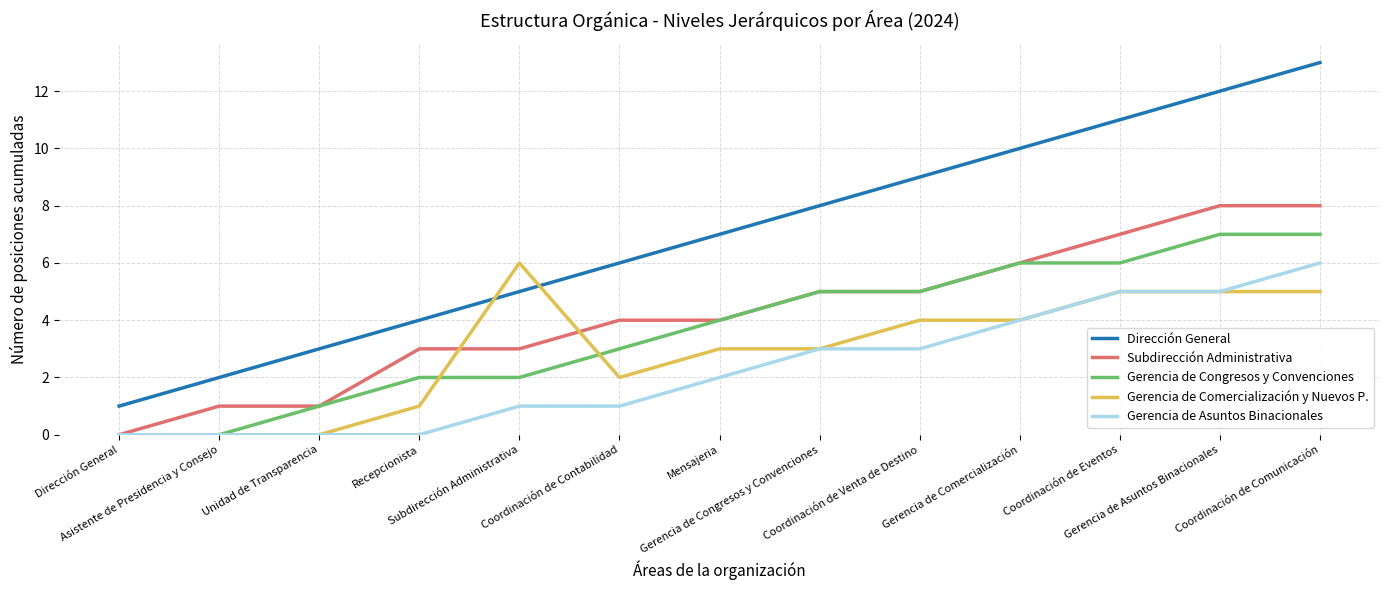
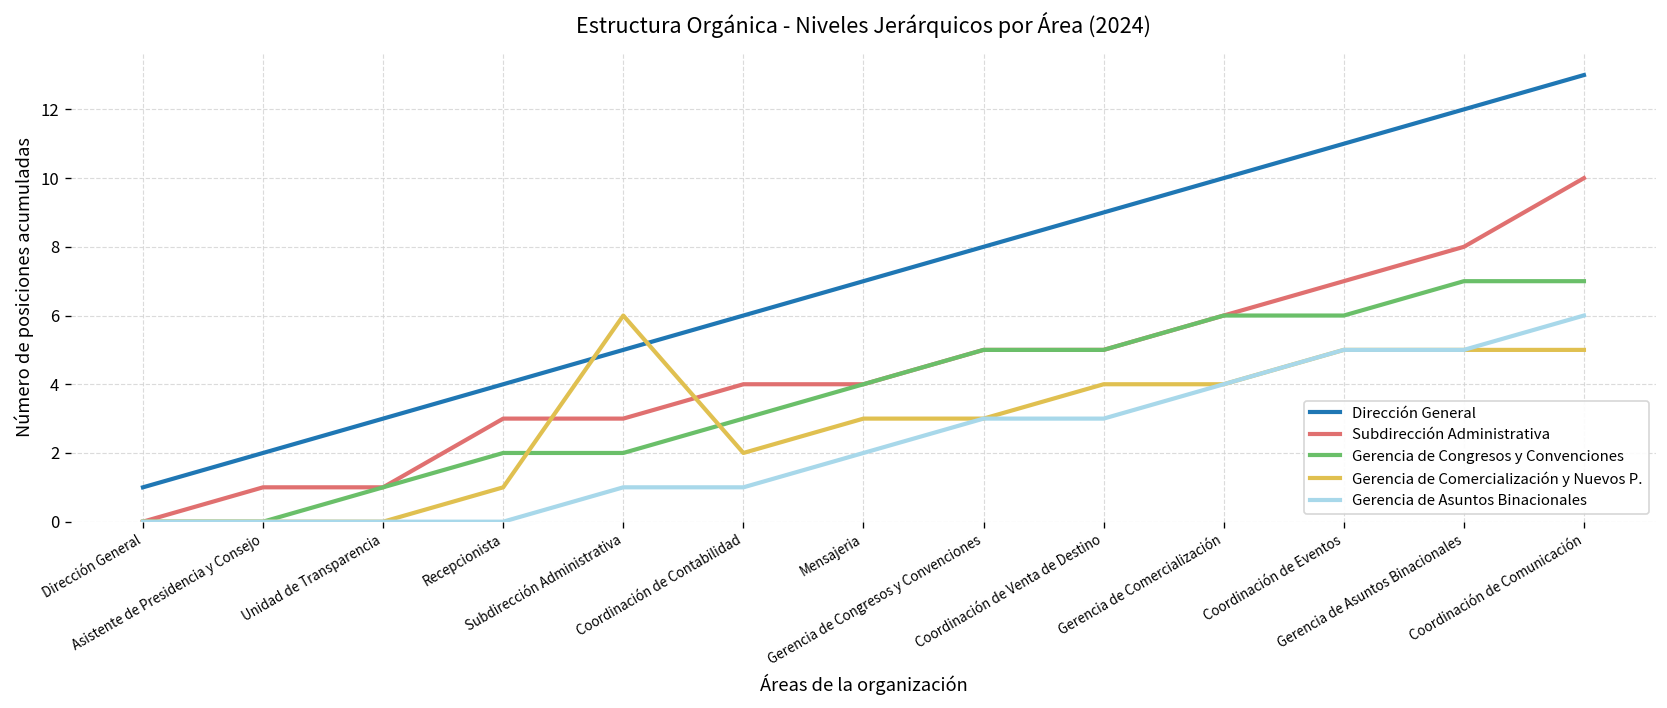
Subdirección Administrativa, Coordinación de Comunicación: 8 -> 10
